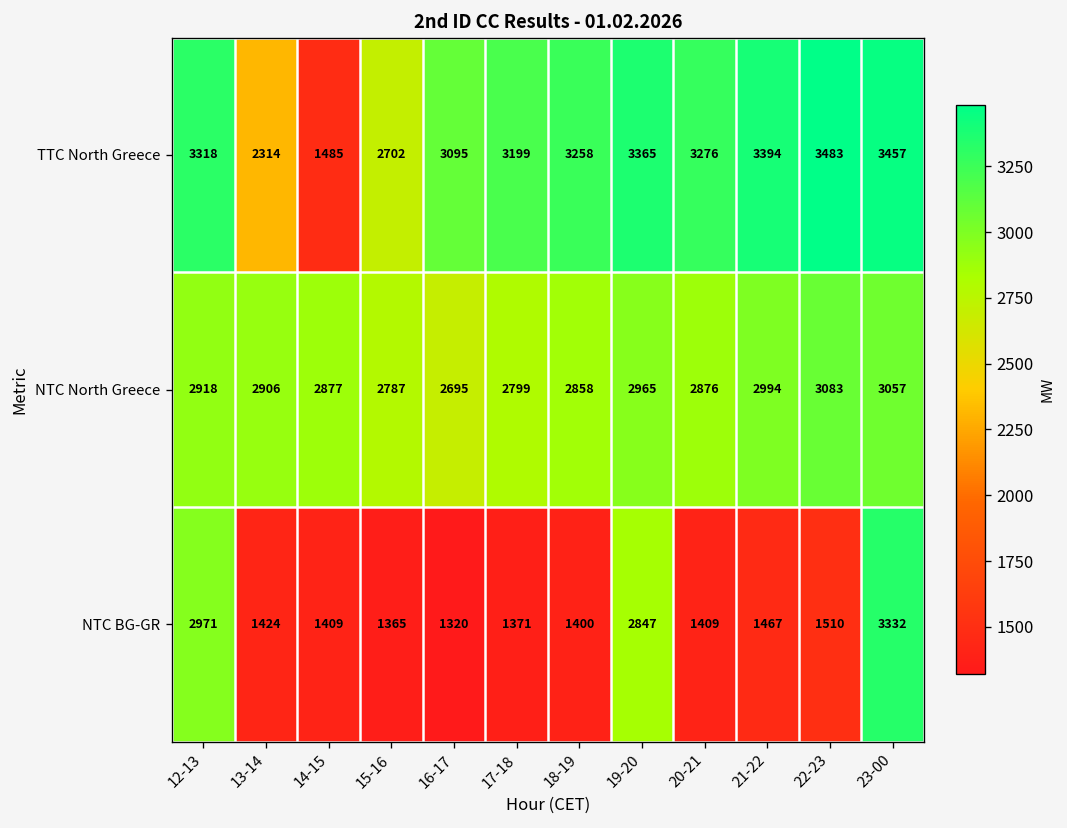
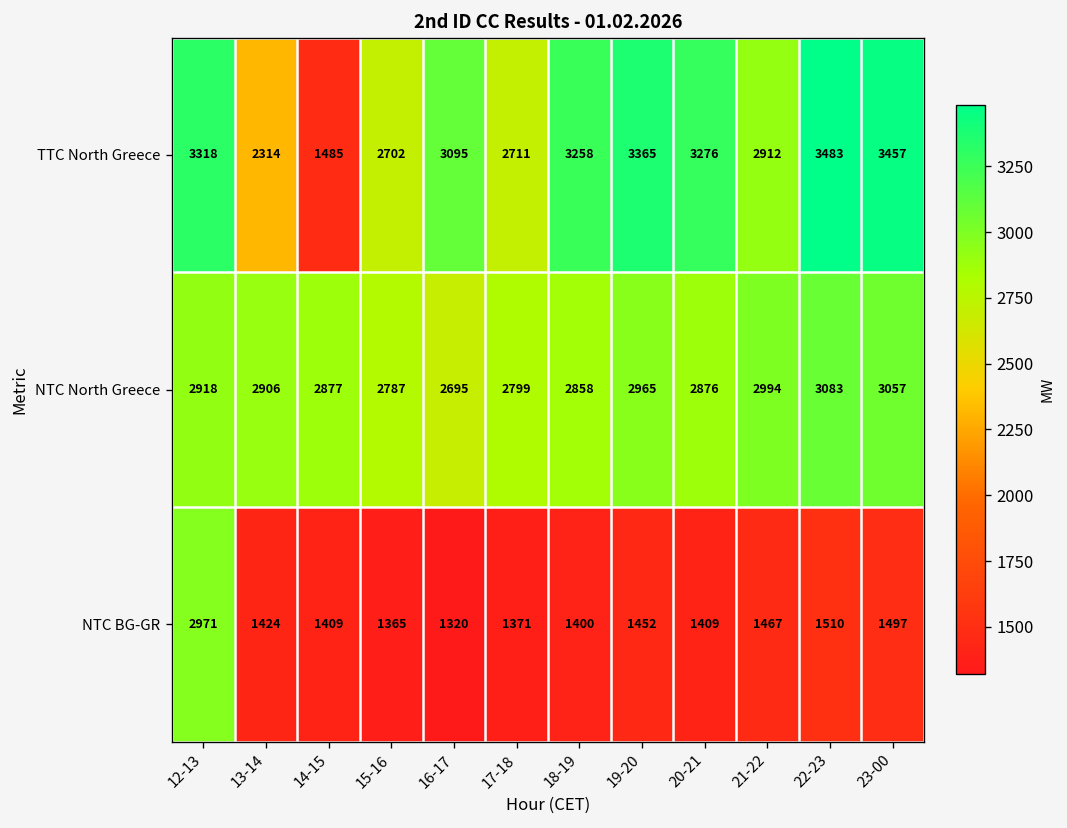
TTC North Greece, 17-18: 3199 -> 2711
TTC North Greece, 21-22: 3394 -> 2912
NTC BG-GR, 19-20: 2847 -> 1452
NTC BG-GR, 23-00: 3332 -> 1497
